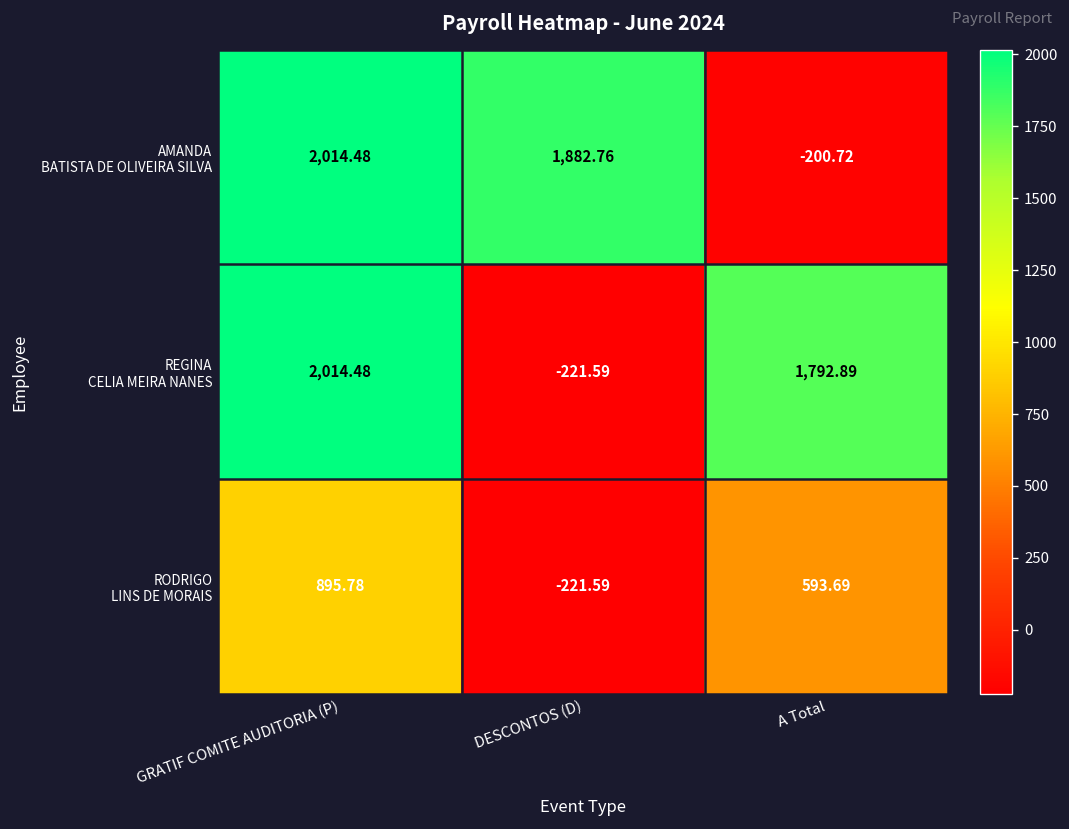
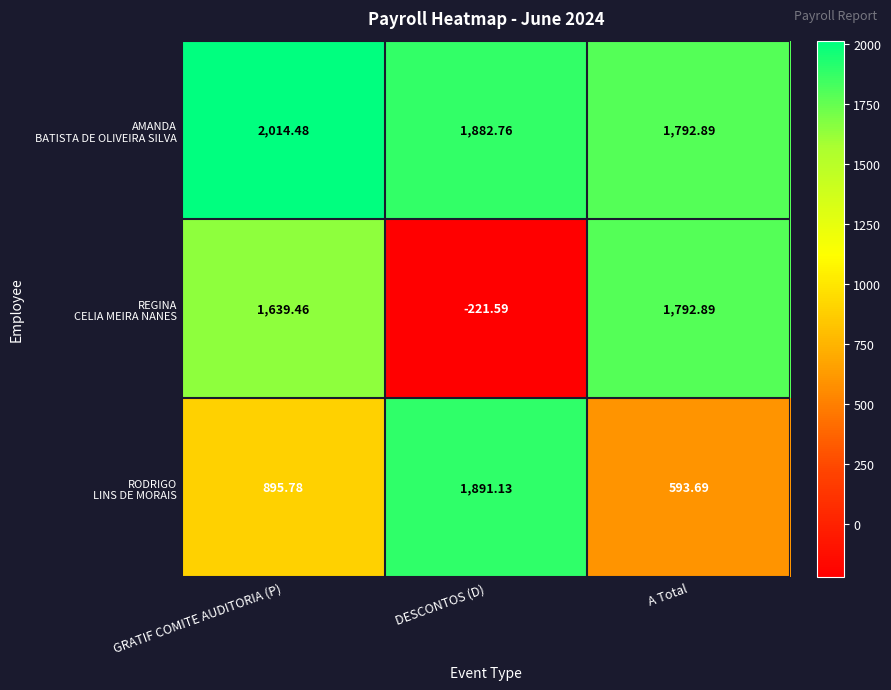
AMANDA BATISTA DE OLIVEIRA SILVA, A Total: -200.72 -> 1,792.89
REGINA CELIA MEIRA NANES, GRATIF COMITE AUDITORIA (P): 2,014.48 -> 1,639.46
RODRIGO LINS DE MORAIS, DESCONTOS (D): -221.59 -> 1,891.13
